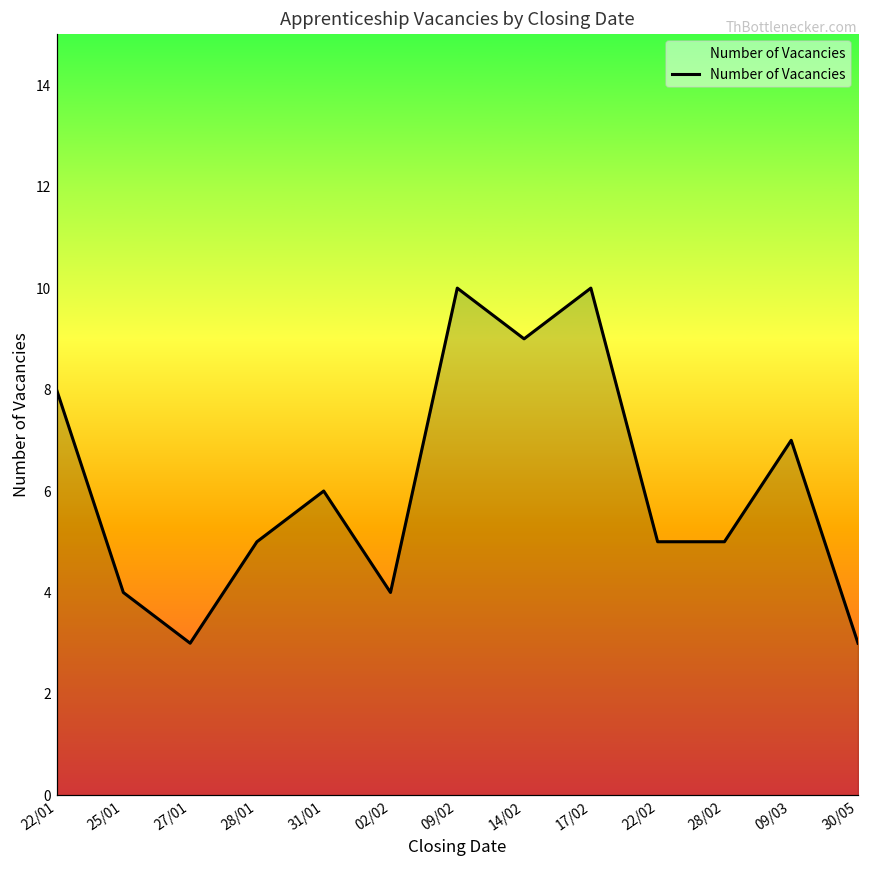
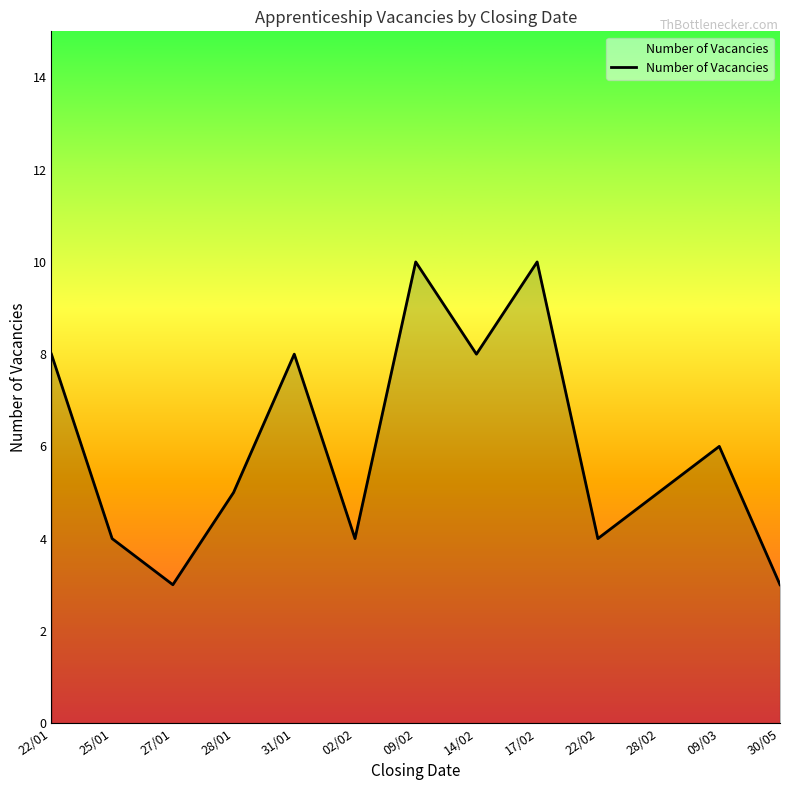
31/01: 6 -> 8
14/02: 9 -> 8
22/02: 5 -> 4
09/03: 7 -> 6
